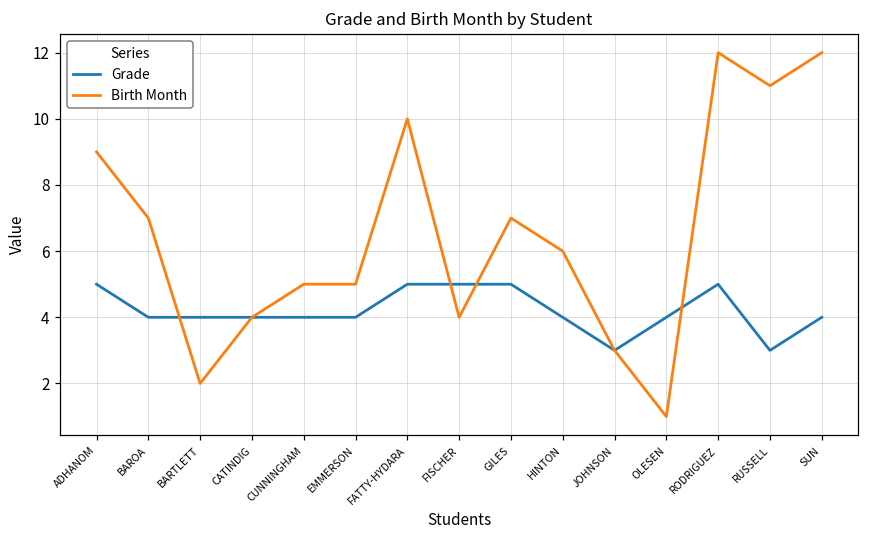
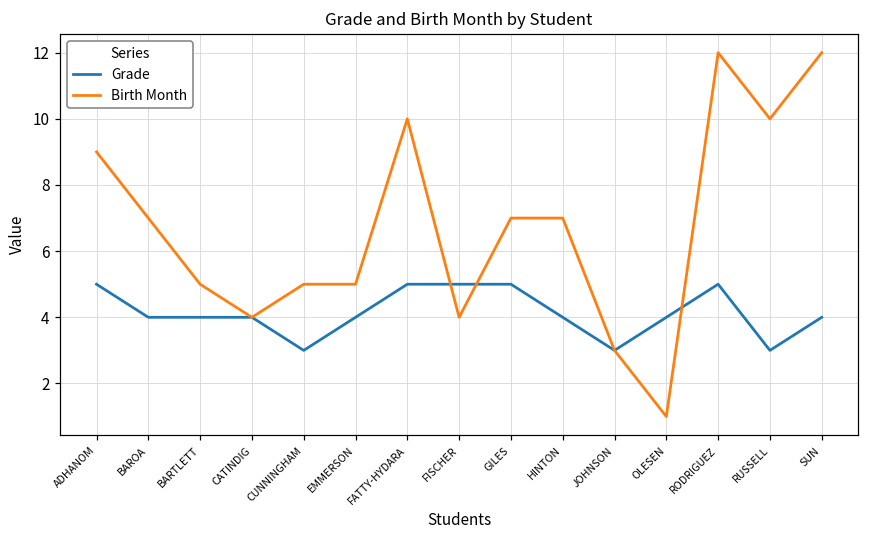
Birth Month, BARTLETT: 2 -> 5
Grade, CUNNINGHAM: 4 -> 3
Birth Month, HINTON: 6 -> 7
Birth Month, RUSSELL: 11 -> 10
